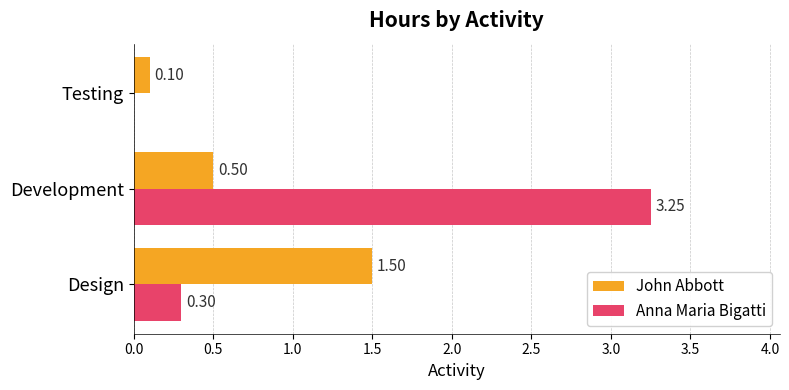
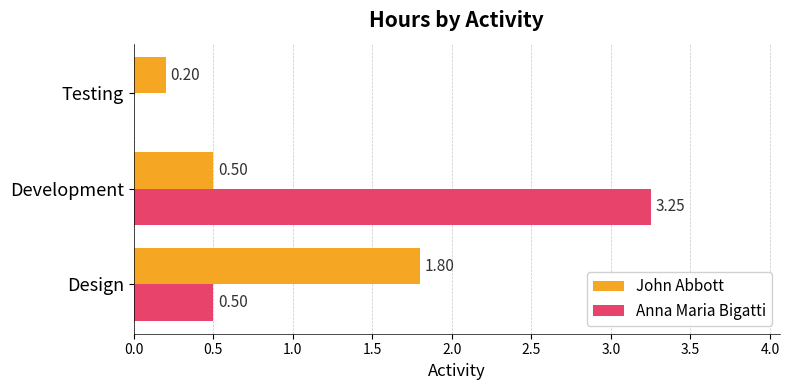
John Abbott, Testing: 0.10 -> 0.20
John Abbott, Design: 1.50 -> 1.80
Anna Maria Bigatti, Design: 0.30 -> 0.50
